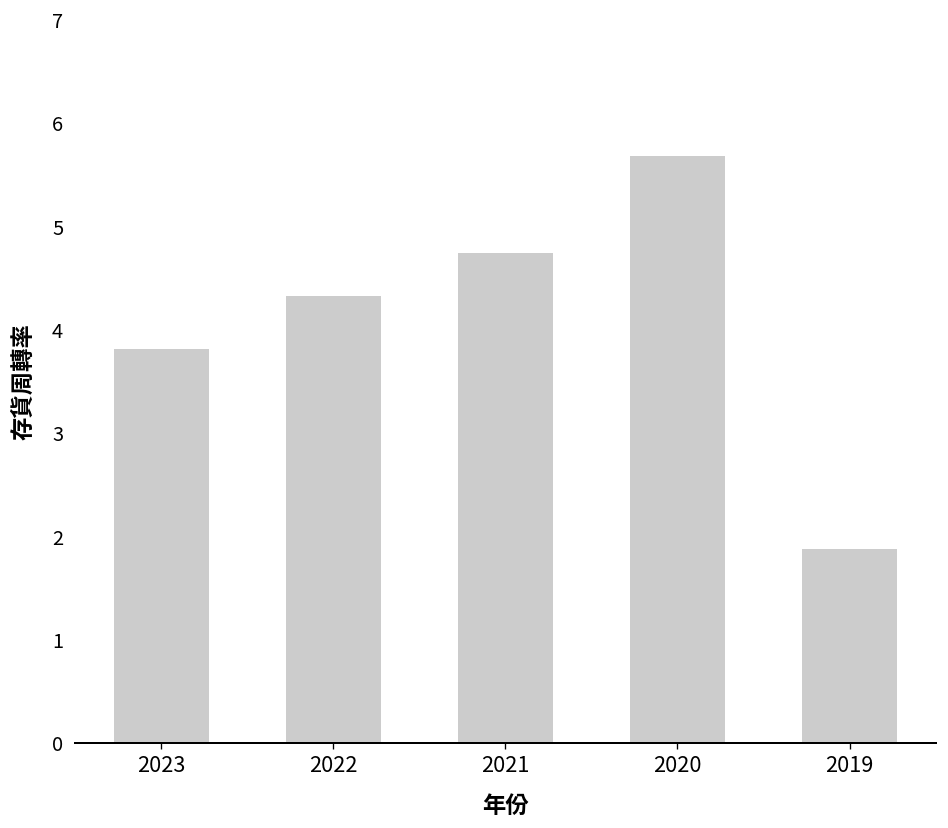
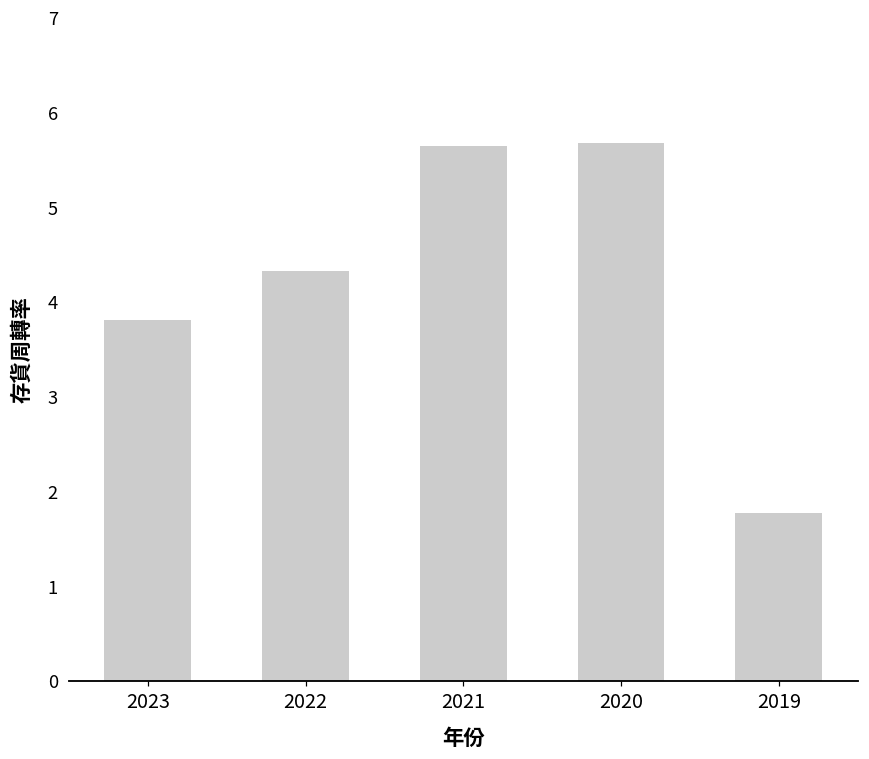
2021: 4.7 -> 5.7
2019: 1.9 -> 1.8
